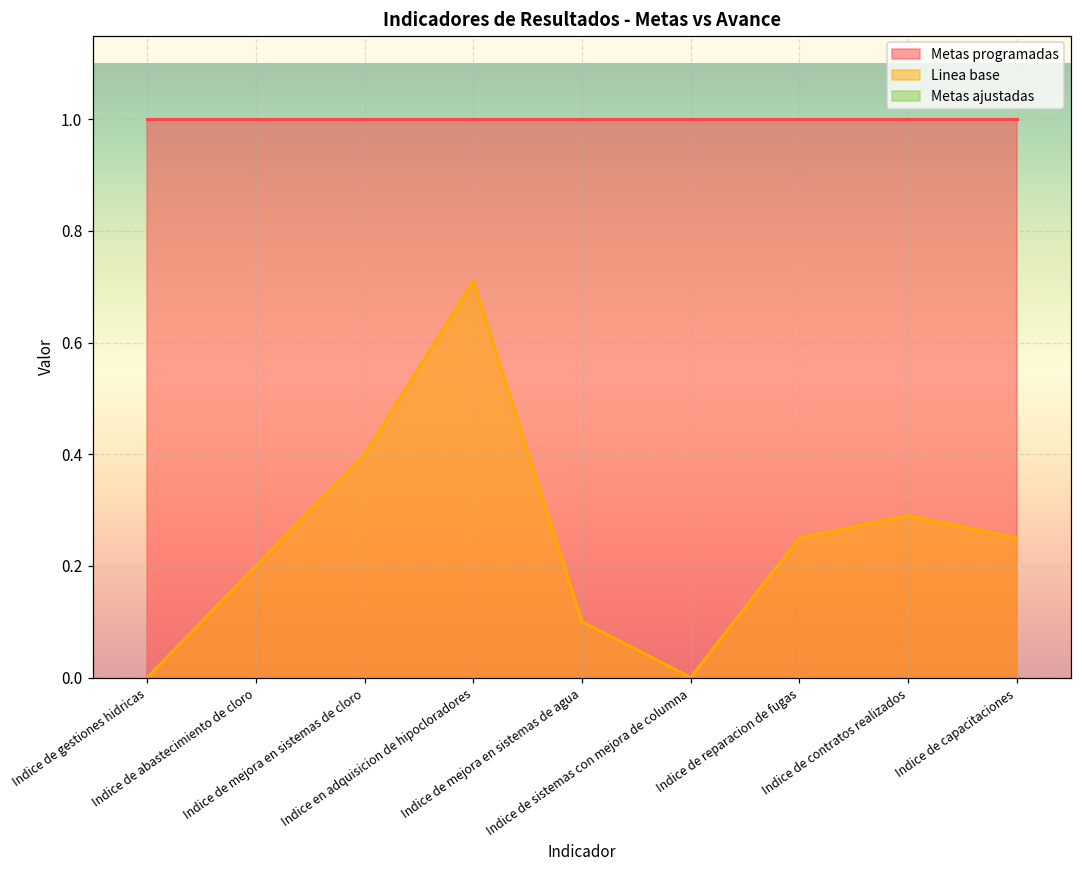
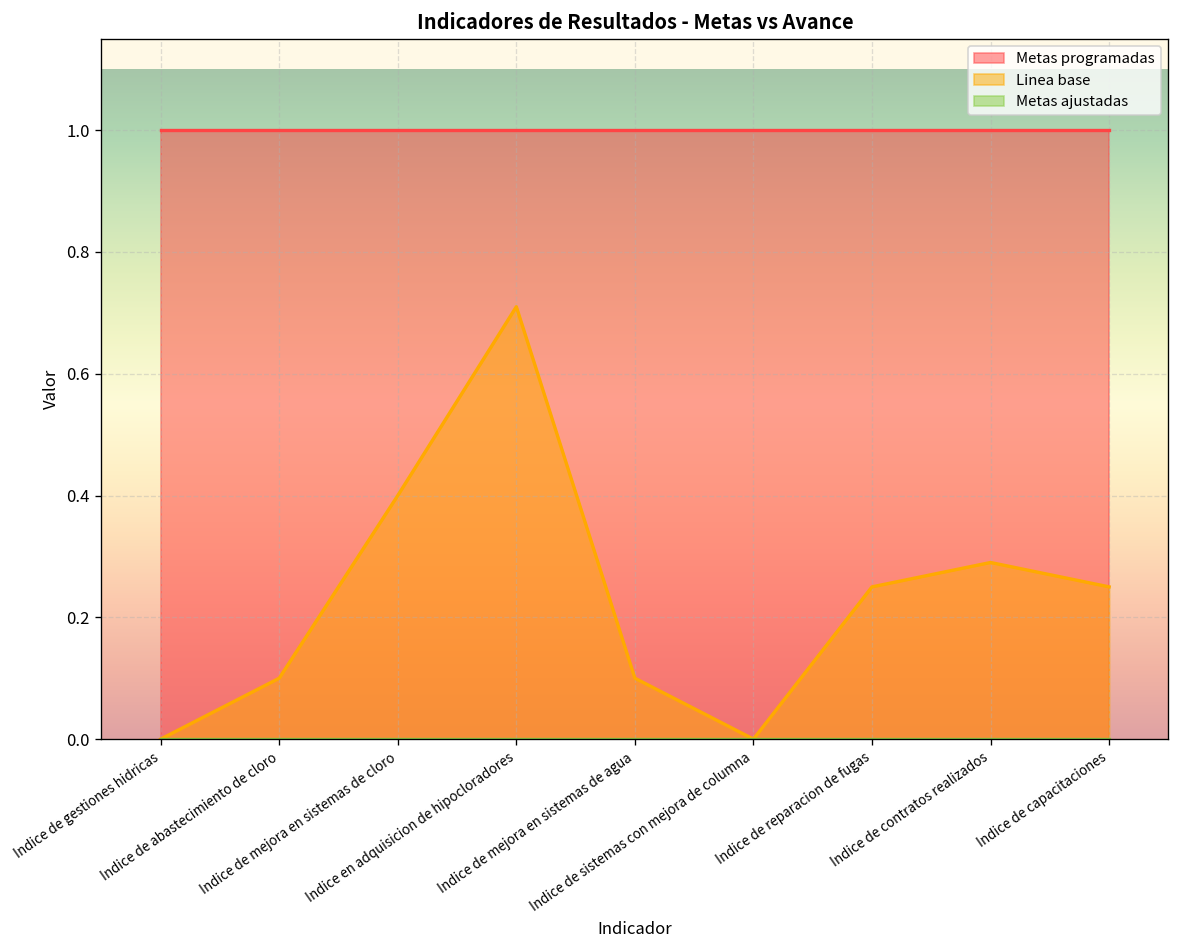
Linea base, Indice de abastecimiento de cloro: 0.2 -> 0.1
